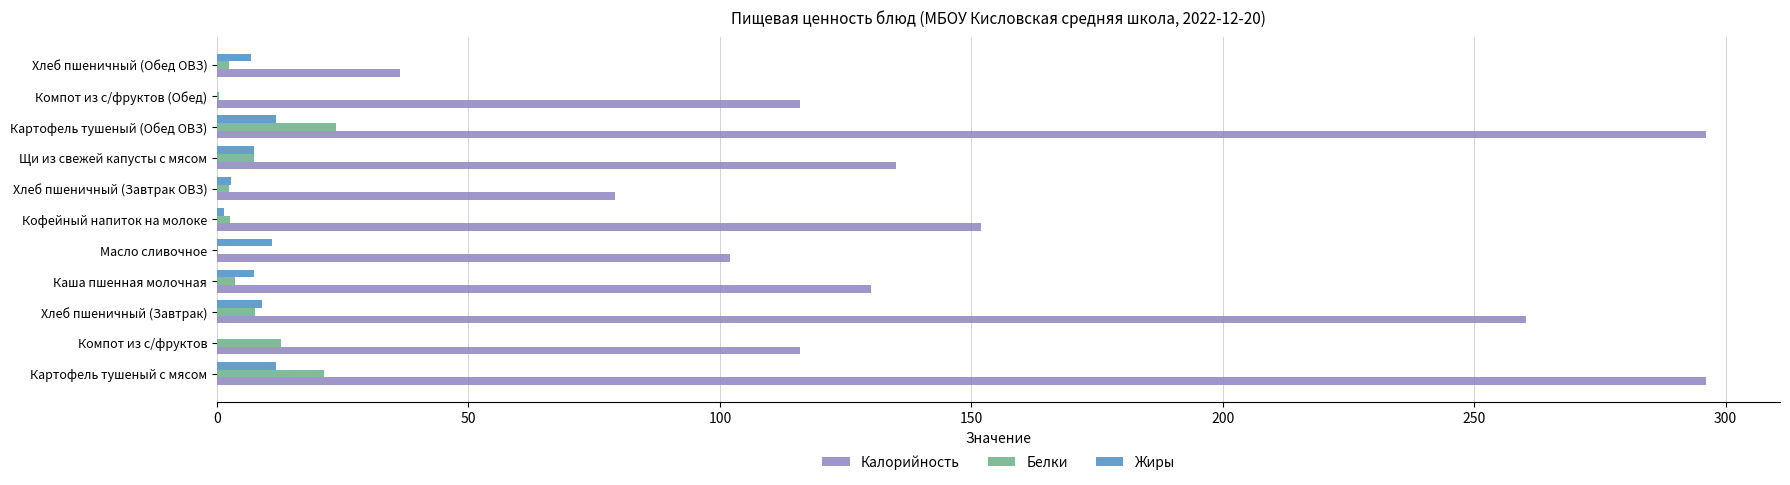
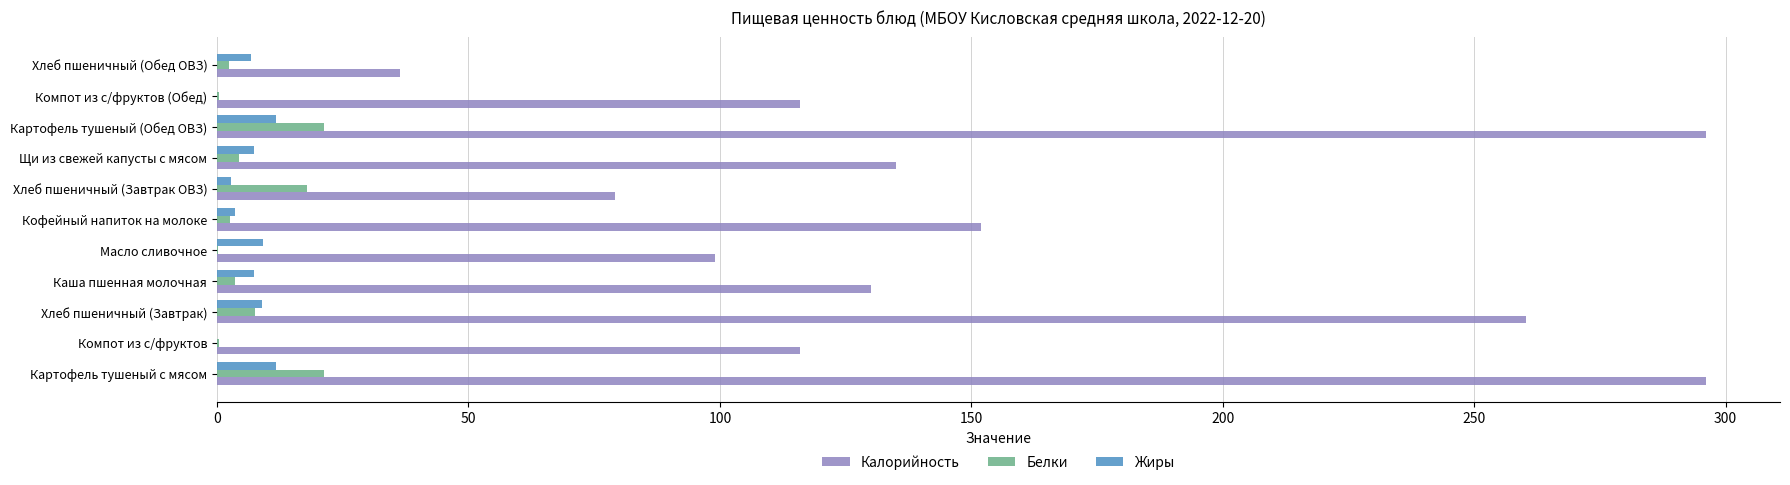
Белки, Картофель тушеный (Обед ОВЗ): 24 -> 21
Белки, Щи из свежей капусты с мясом: 7 -> 4
Белки, Хлеб пшеничный (Завтрак ОВЗ): 2 -> 18
Жиры, Кофейный напиток на молоке: 1 -> 4
Жиры, Масло сливочное: 11 -> 9
Калорийность, Масло сливочное: 102 -> 99
Белки, Компот из с/фруктов: 13 -> 0
